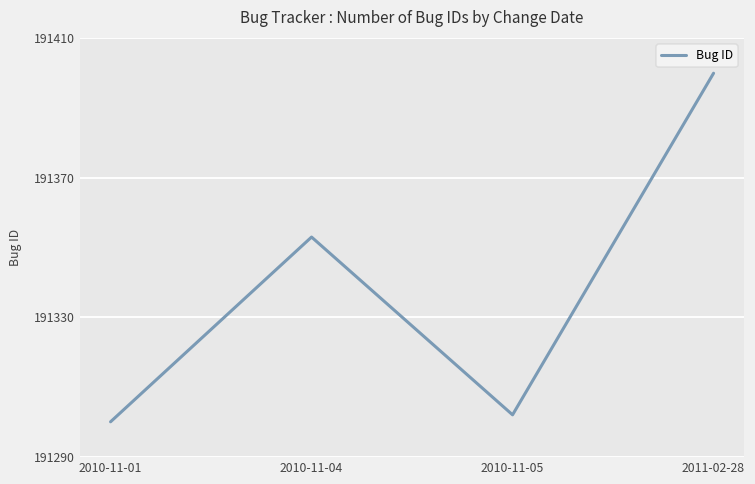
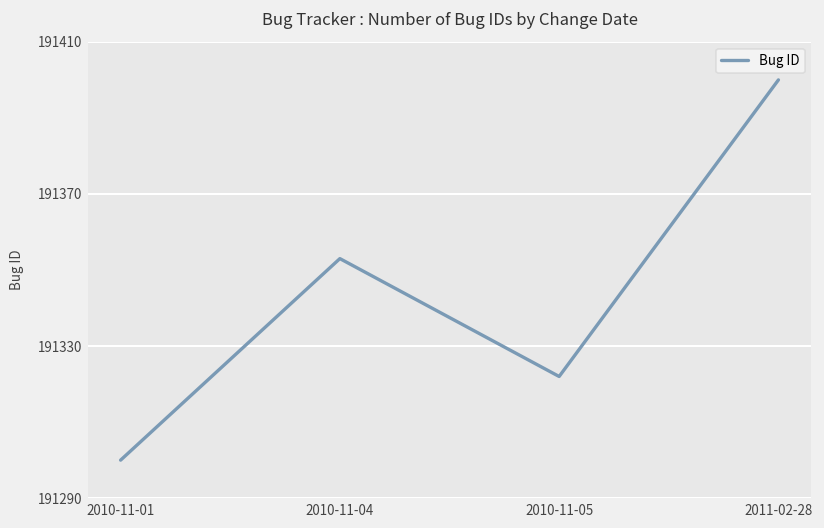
2010-11-05: 191302 -> 191322
